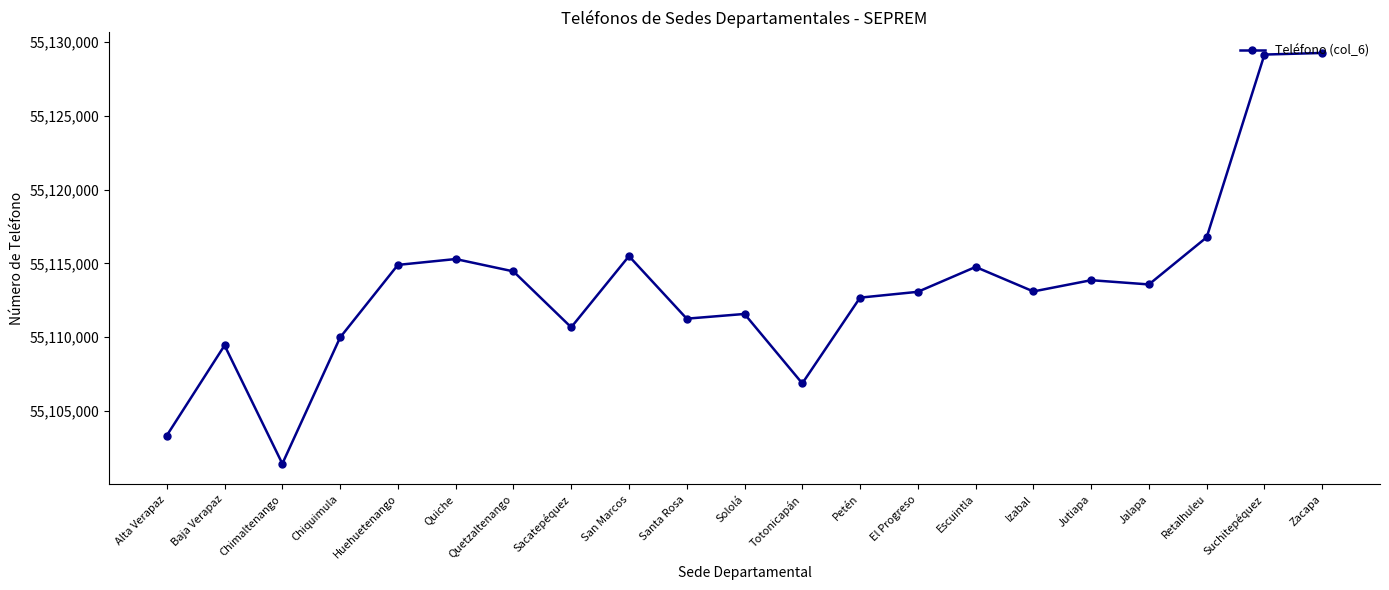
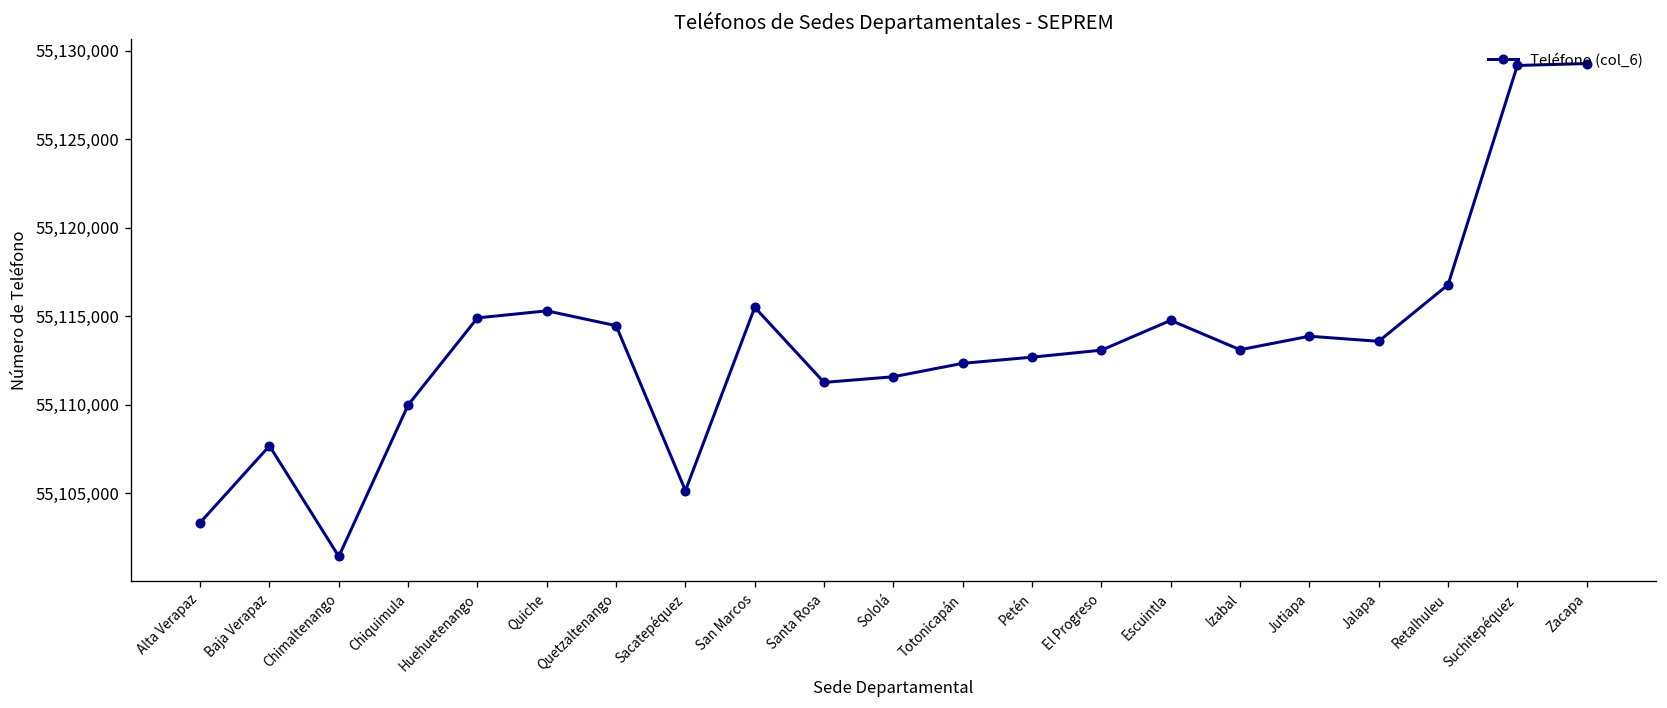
Baja Verapaz: 55,109,400 -> 55,107,700
Sacatepéquez: 55,110,700 -> 55,105,100
Totonicapán: 55,106,900 -> 55,112,300
